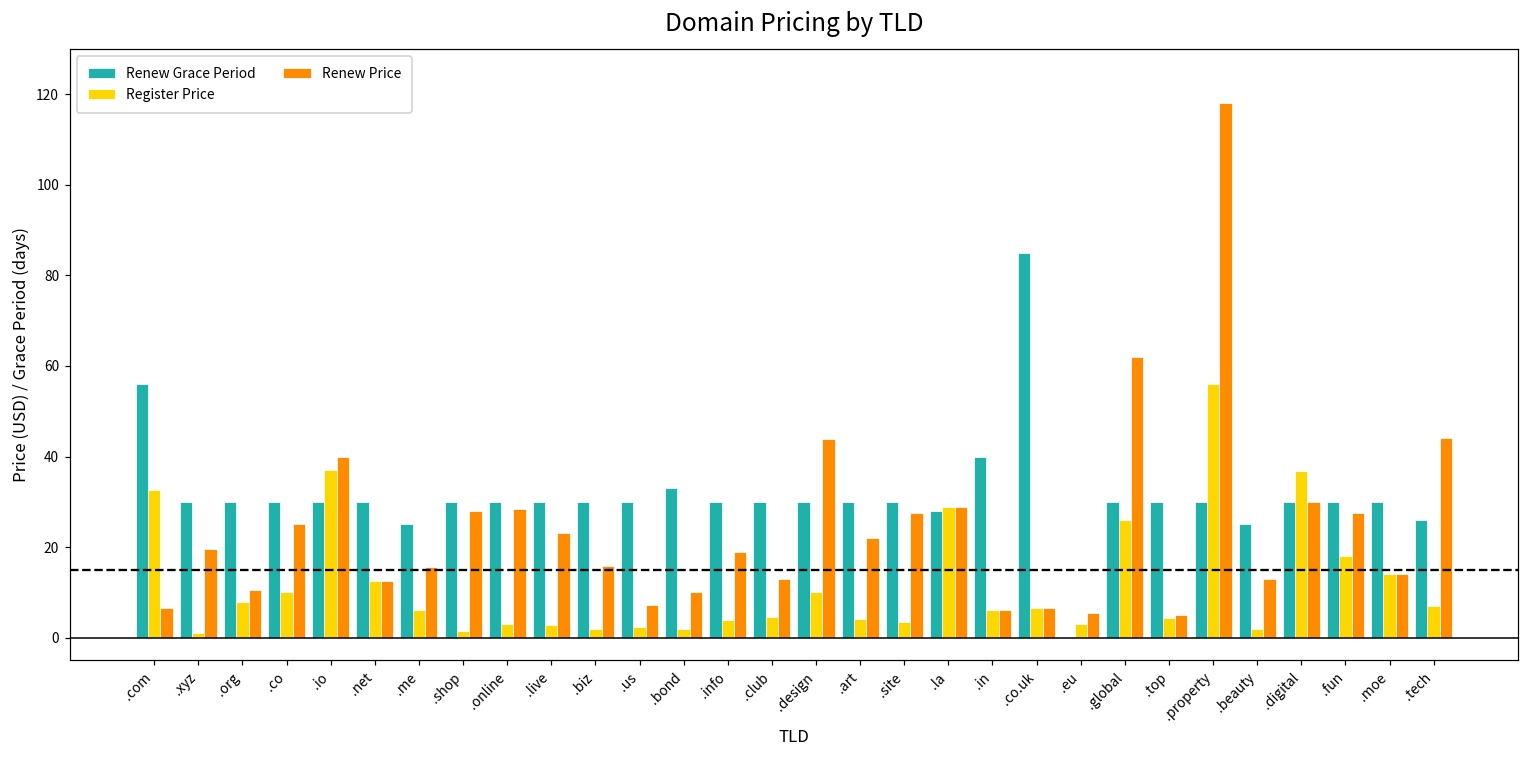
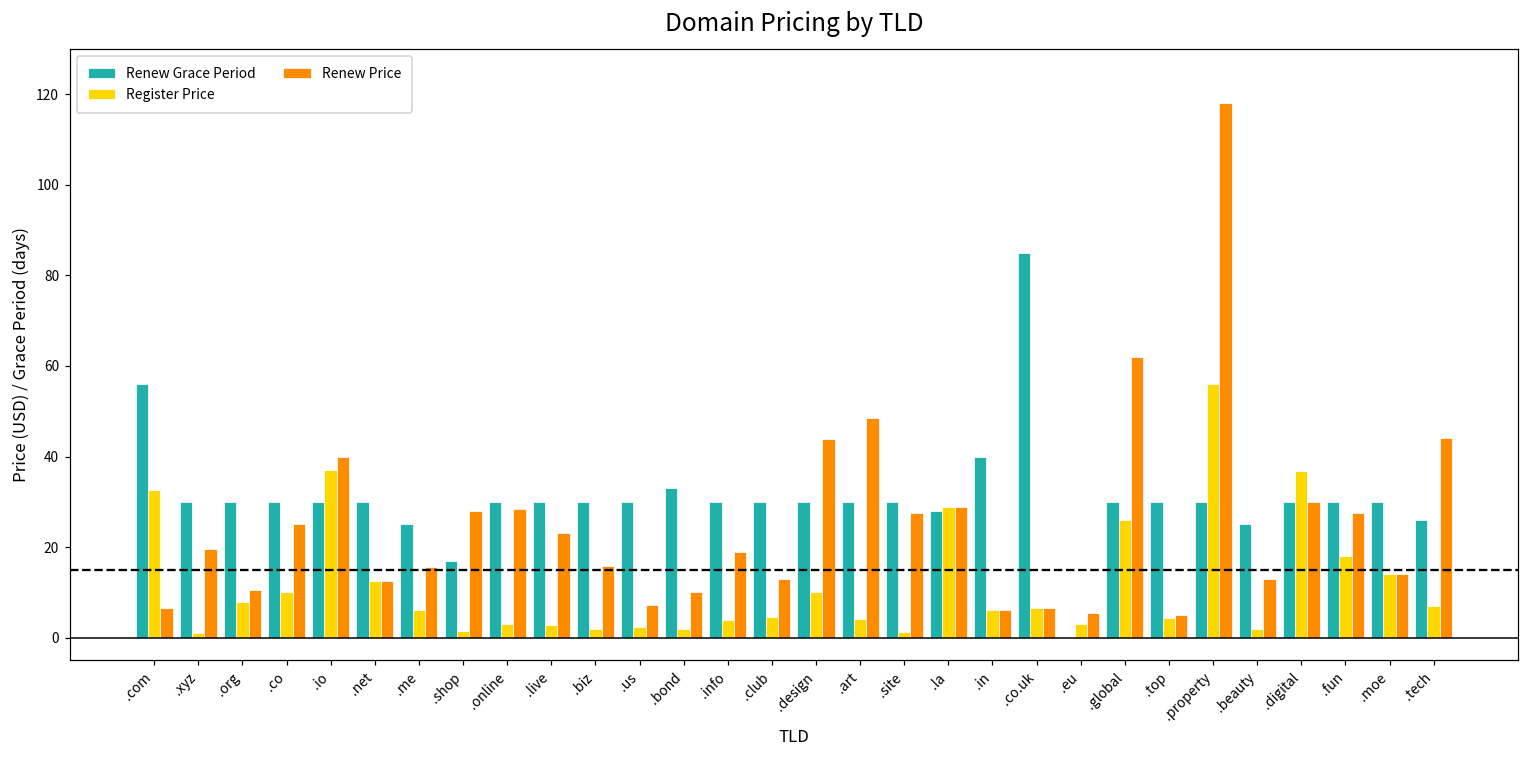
Renew Grace Period, .shop: 30 -> 17
Renew Price, .art: 22 -> 49
Register Price, .site: 3 -> 1
